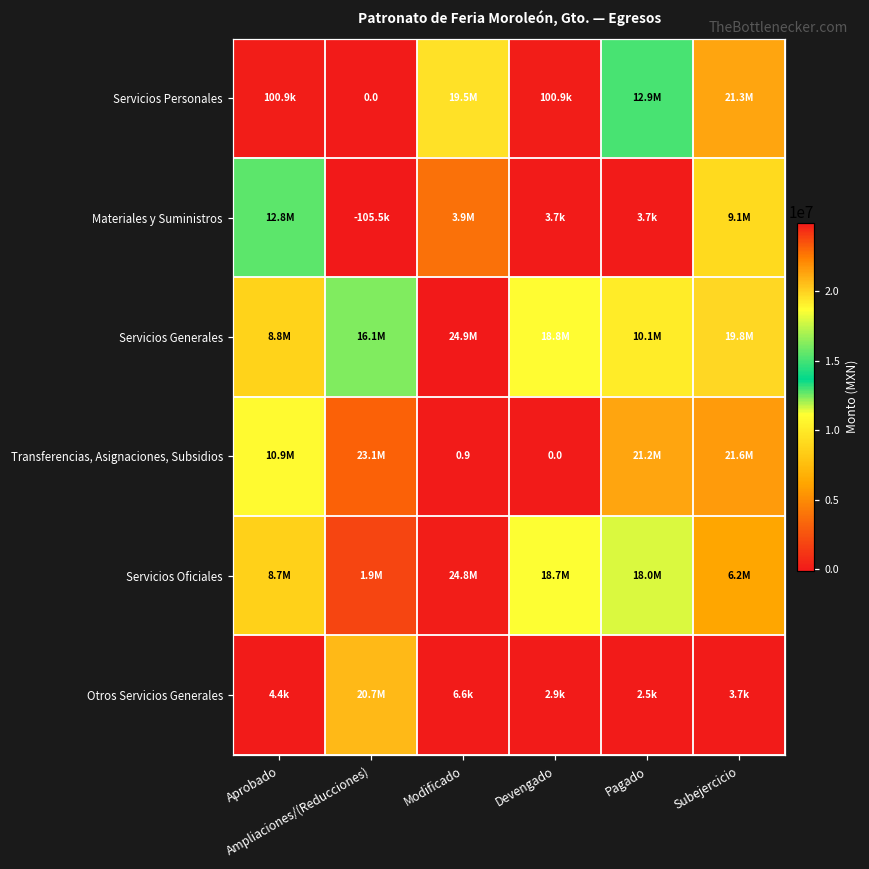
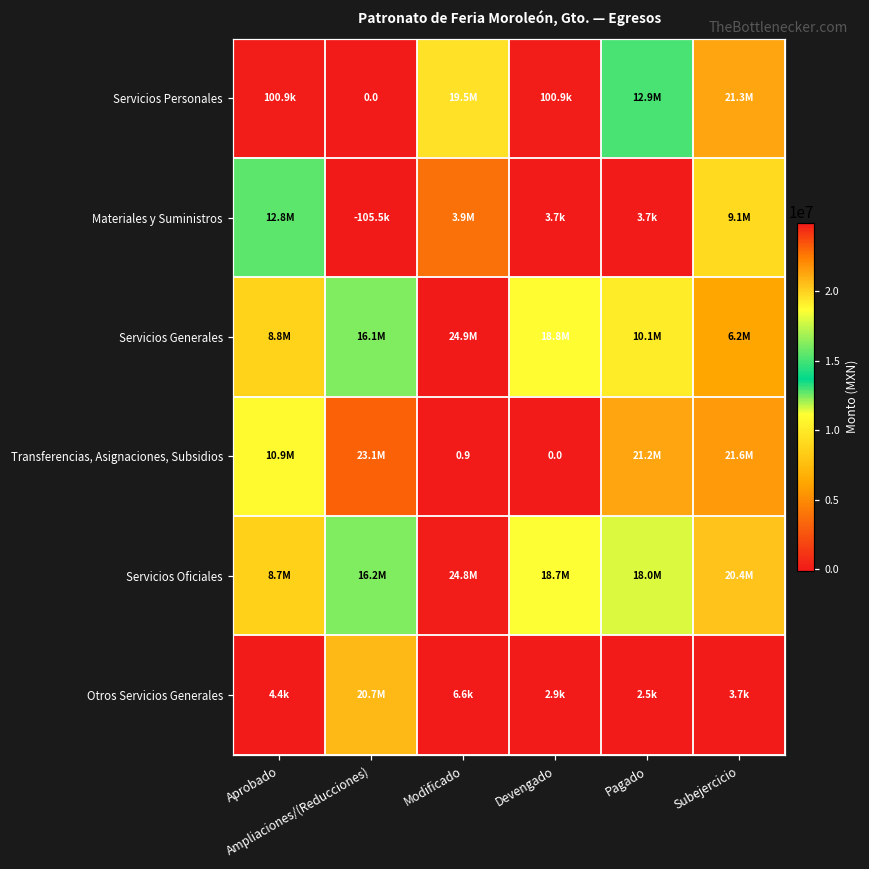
Servicios Generales, Subejercicio: 19.8M -> 6.2M
Servicios Oficiales, Ampliaciones/(Reducciones): 1.9M -> 16.2M
Servicios Oficiales, Subejercicio: 6.2M -> 20.4M
